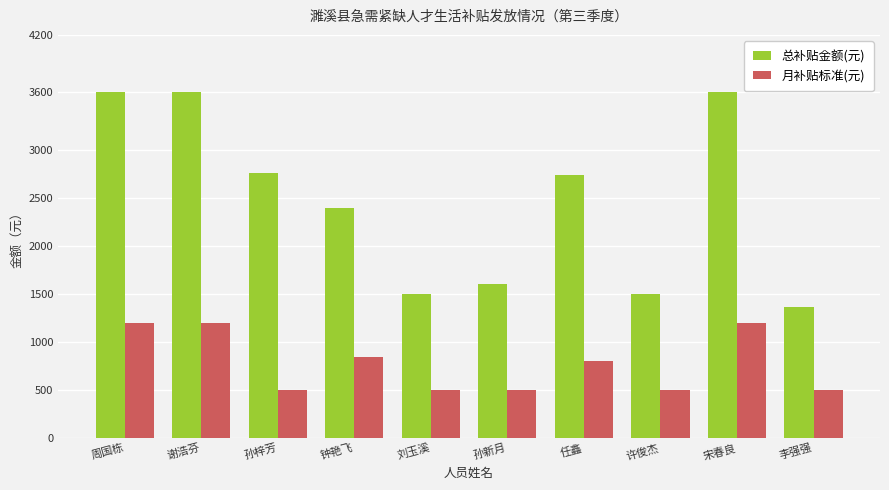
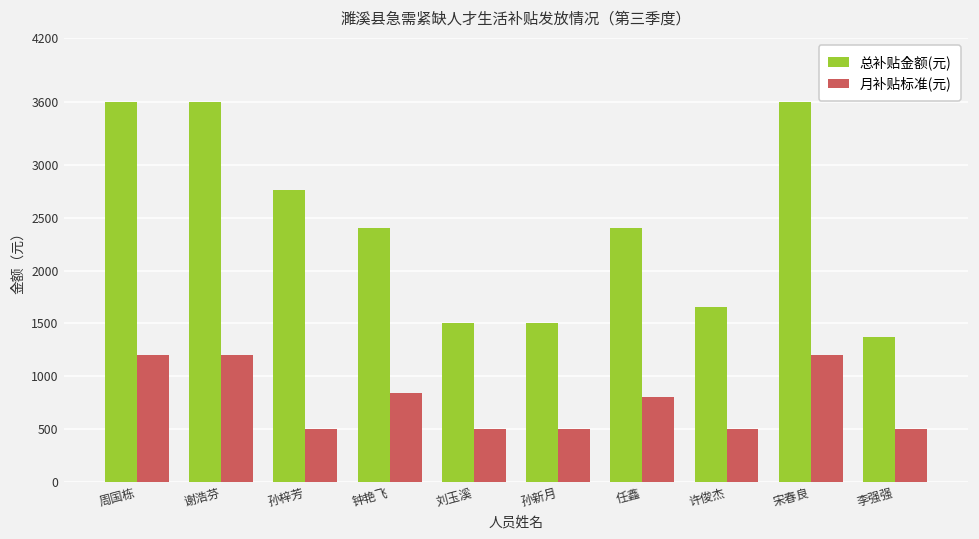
总补贴金额(元), 孙新月: 1600 -> 1500
总补贴金额(元), 任鑫: 2700 -> 2400
总补贴金额(元), 许俊杰: 1500 -> 1700
